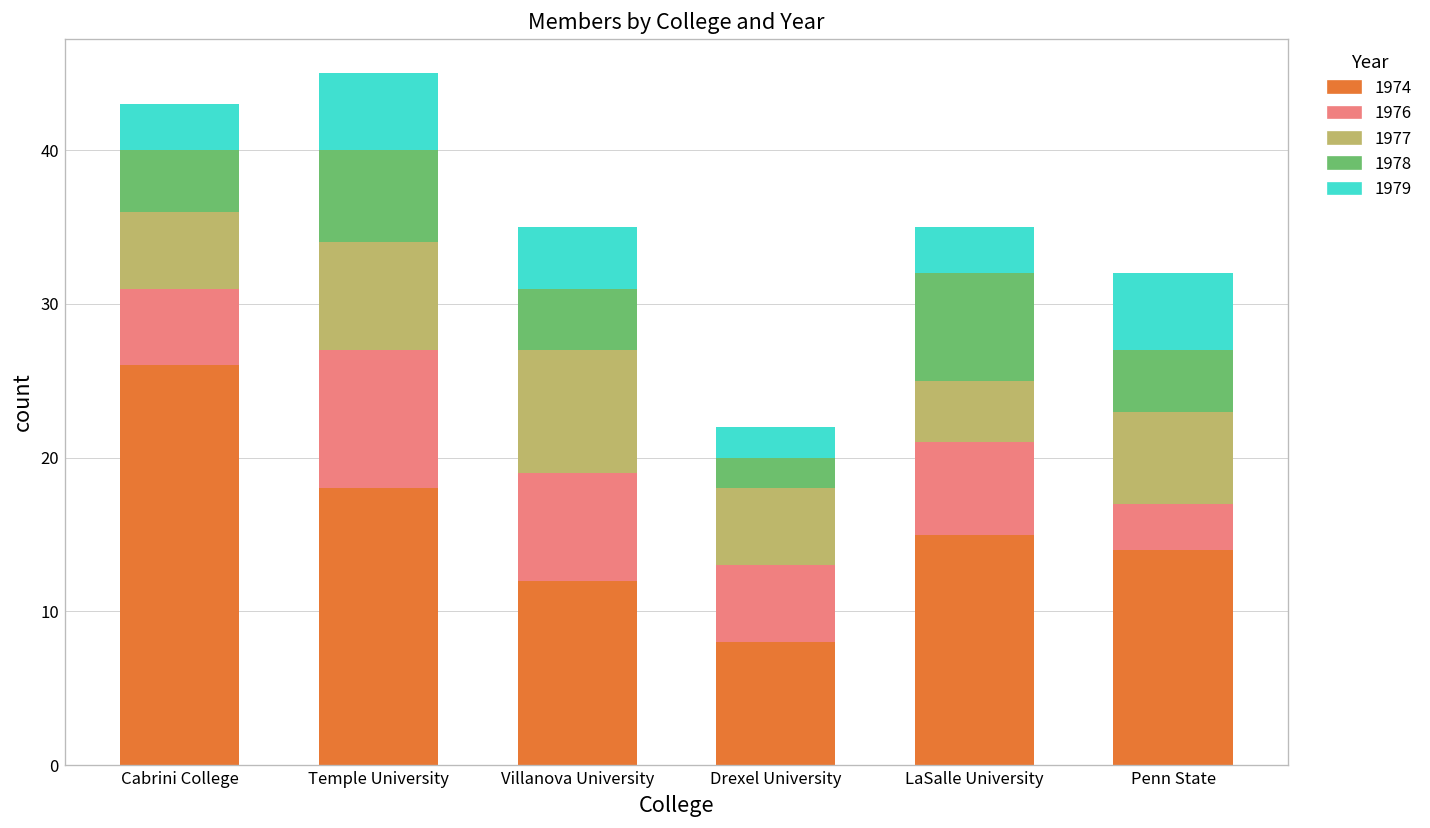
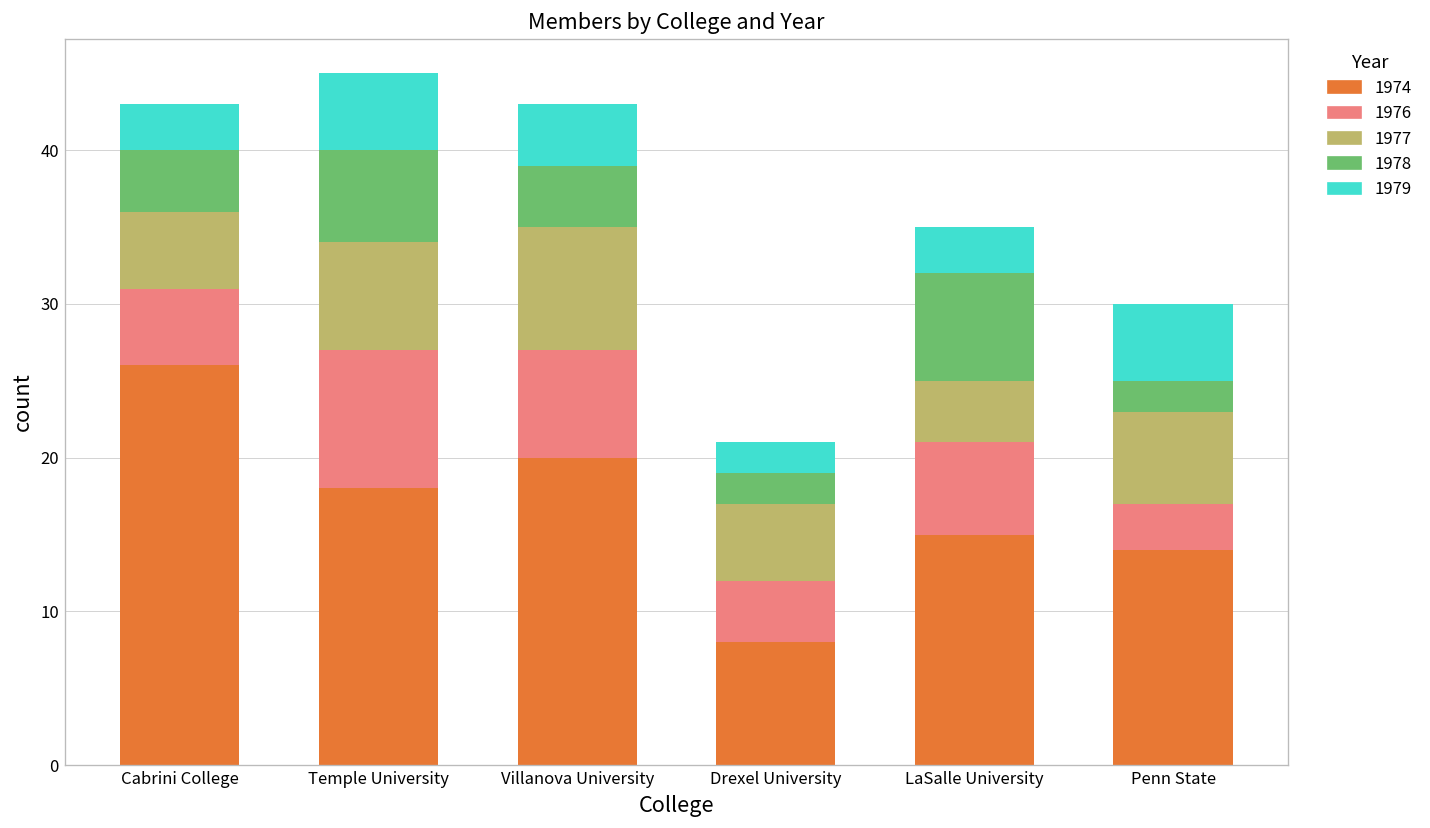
1974, Villanova University: 12 -> 20
1976, Drexel University: 5 -> 4
1978, Penn State: 4 -> 2
